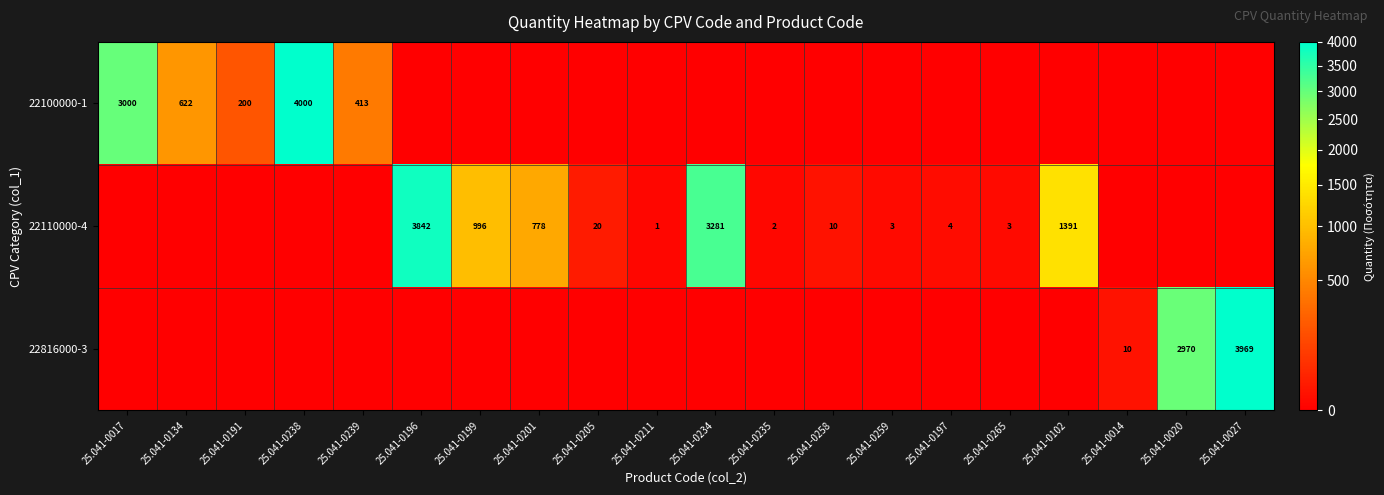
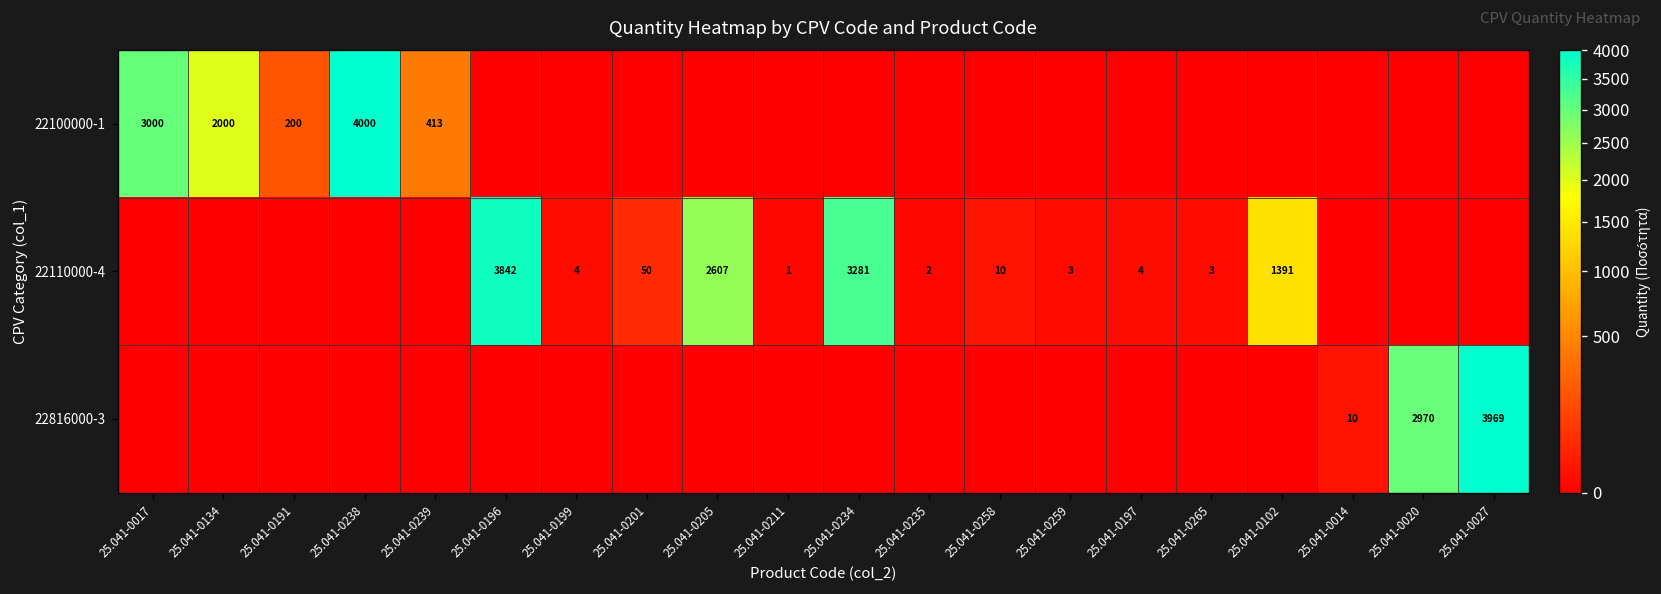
22100000-1, 25.041-0134: 622 -> 2000
22110000-4, 25.041-0199: 996 -> 4
22110000-4, 25.041-0201: 778 -> 50
22110000-4, 25.041-0205: 20 -> 2607
